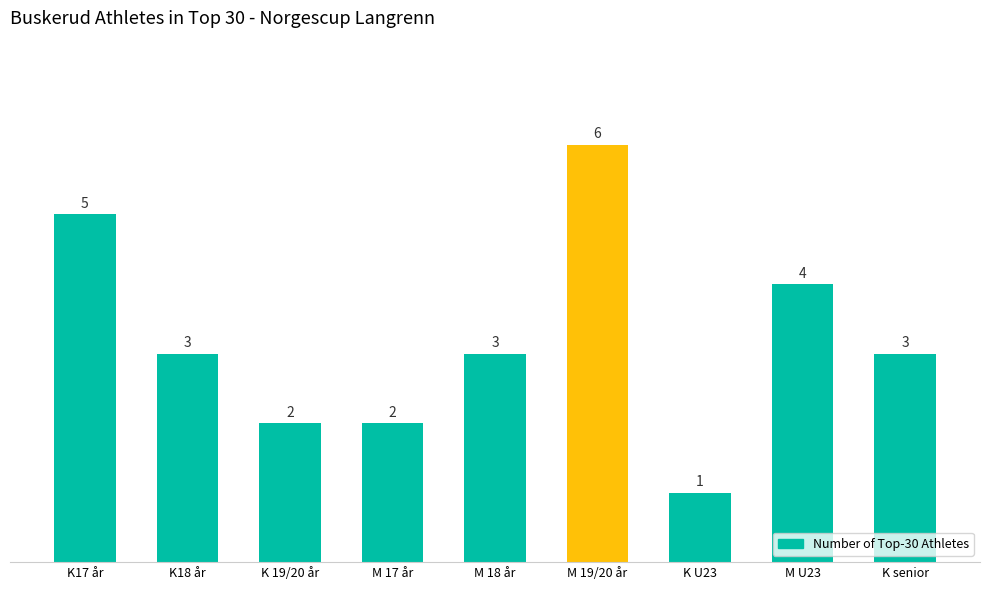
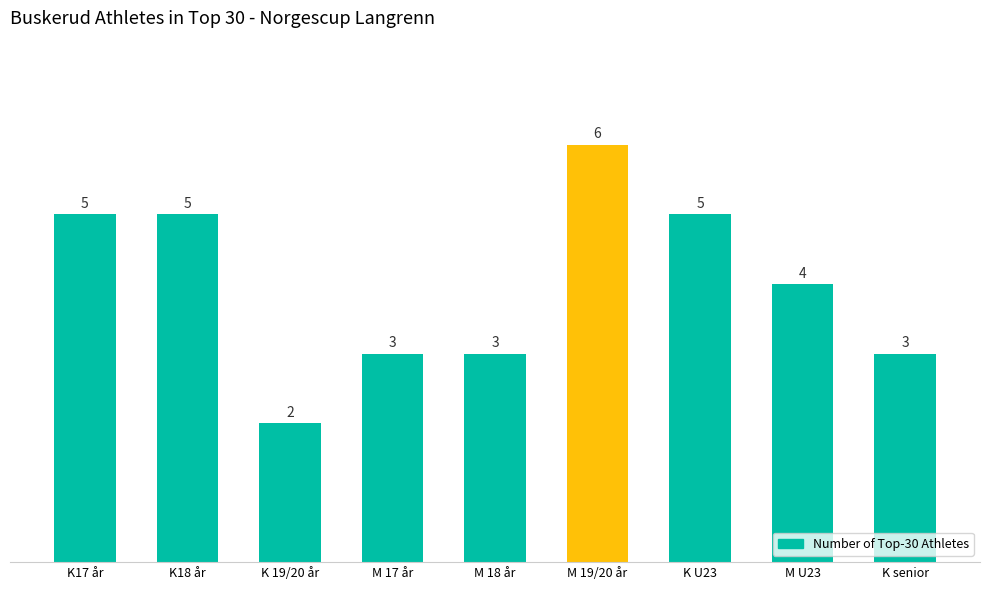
K18 år: 3 -> 5
M 17 år: 2 -> 3
K U23: 1 -> 5
